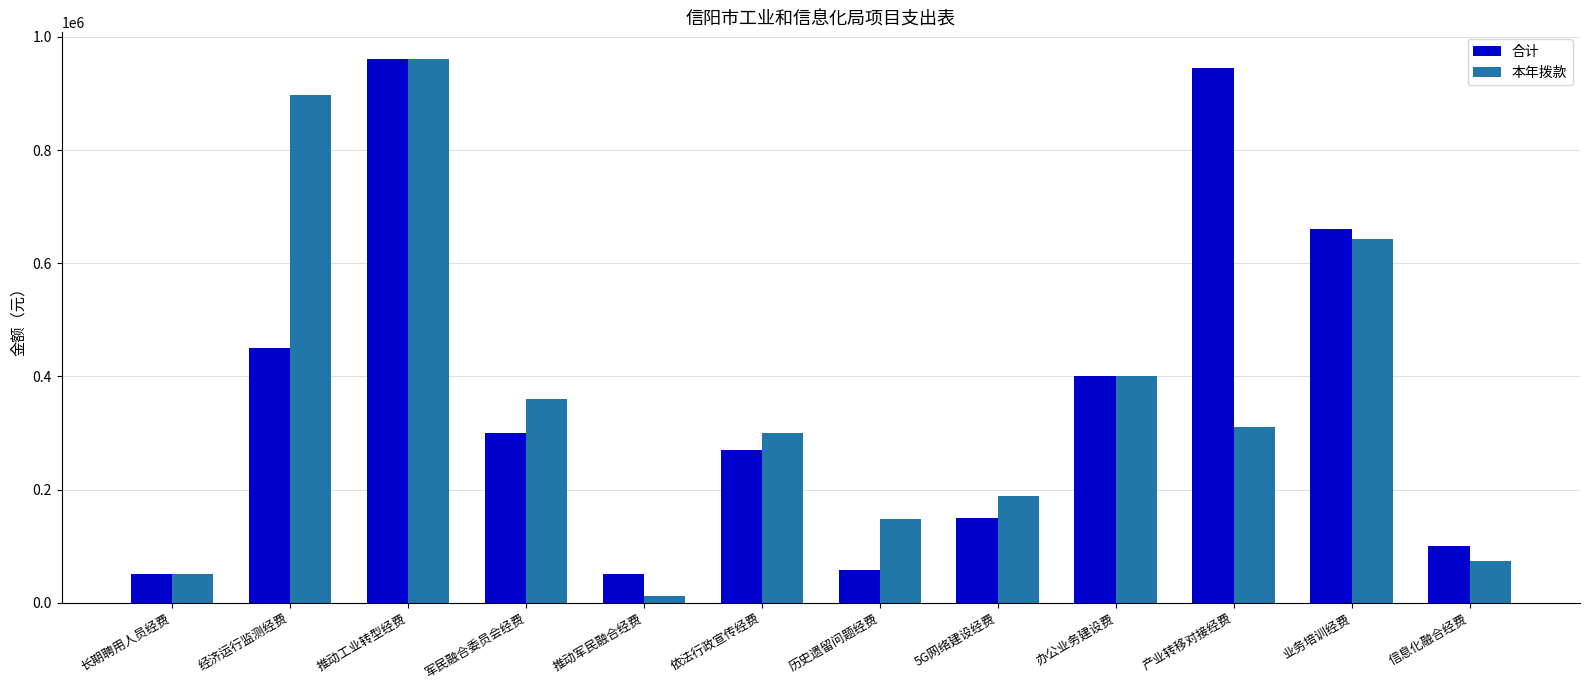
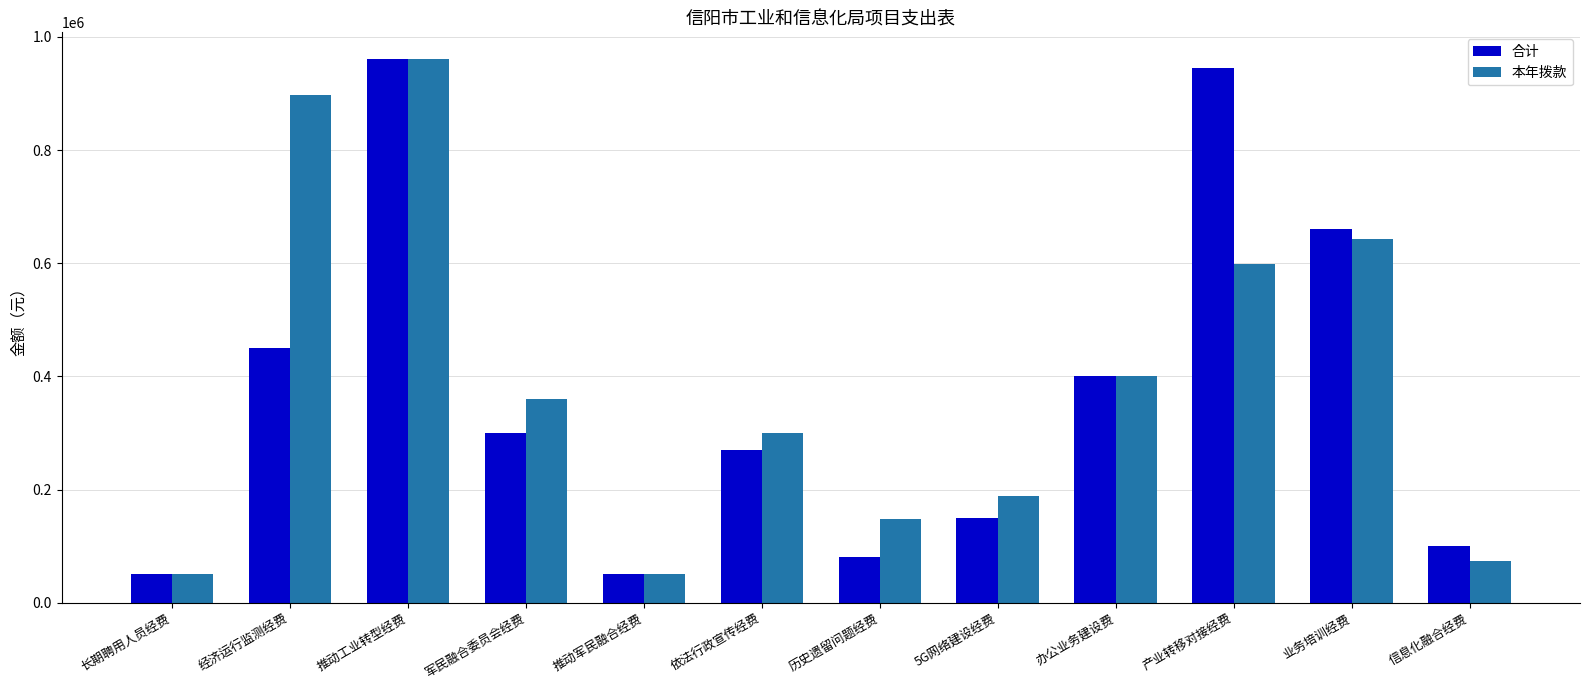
本年拨款, 推动军民融合经费: 10000 -> 50000
合计, 历史遗留问题经费: 60000 -> 80000
本年拨款, 产业转移对接经费: 310000 -> 600000
